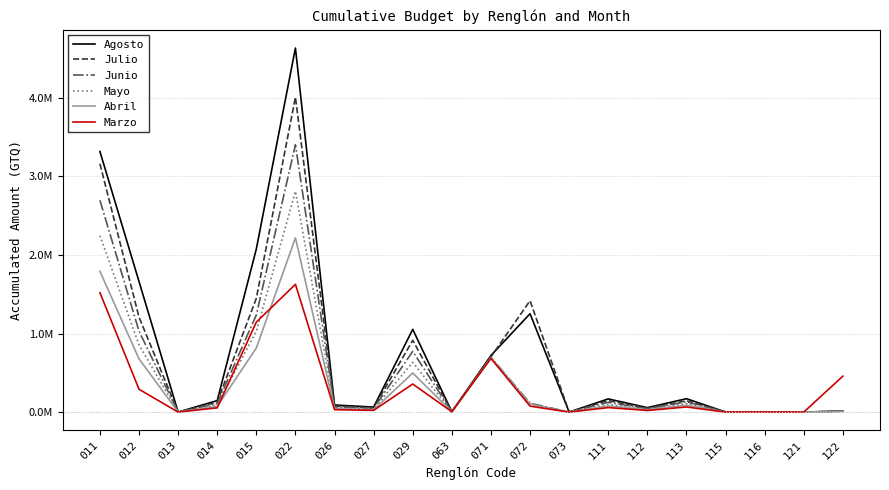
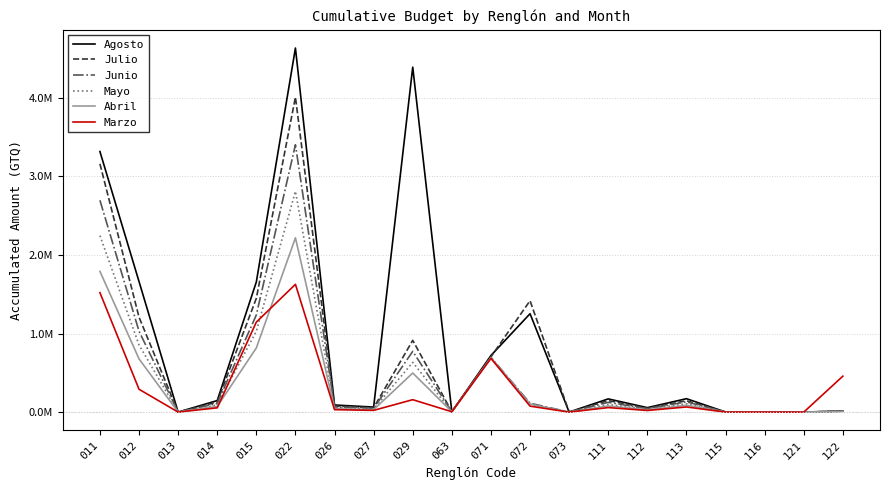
Agosto, 015: 2100000 -> 1700000
Agosto, 029: 1100000 -> 4400000
Marzo, 029: 400000 -> 200000
